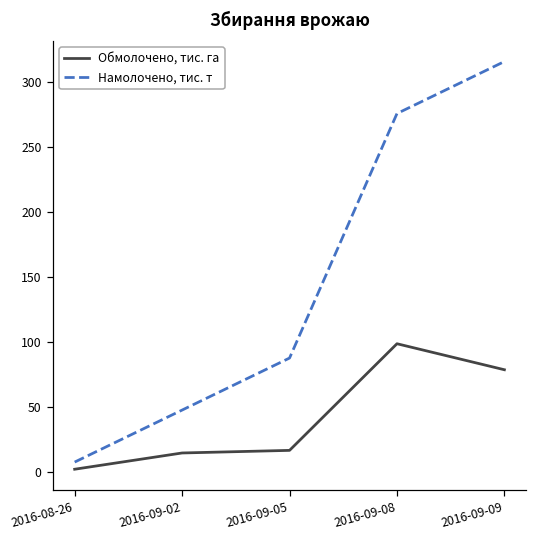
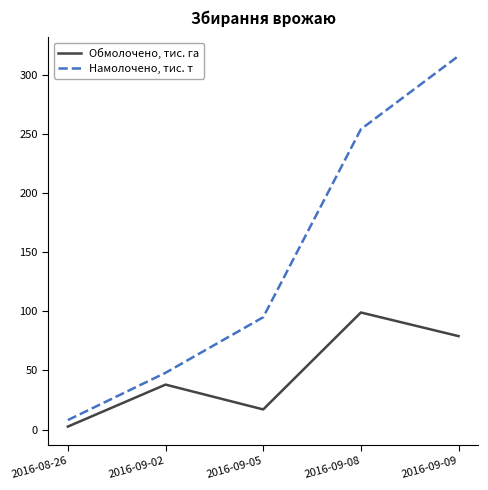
Обмолочено, тис. га, 2016-09-02: 15 -> 38
Намолочено, тис. т, 2016-09-05: 88 -> 95
Намолочено, тис. т, 2016-09-08: 276 -> 254
